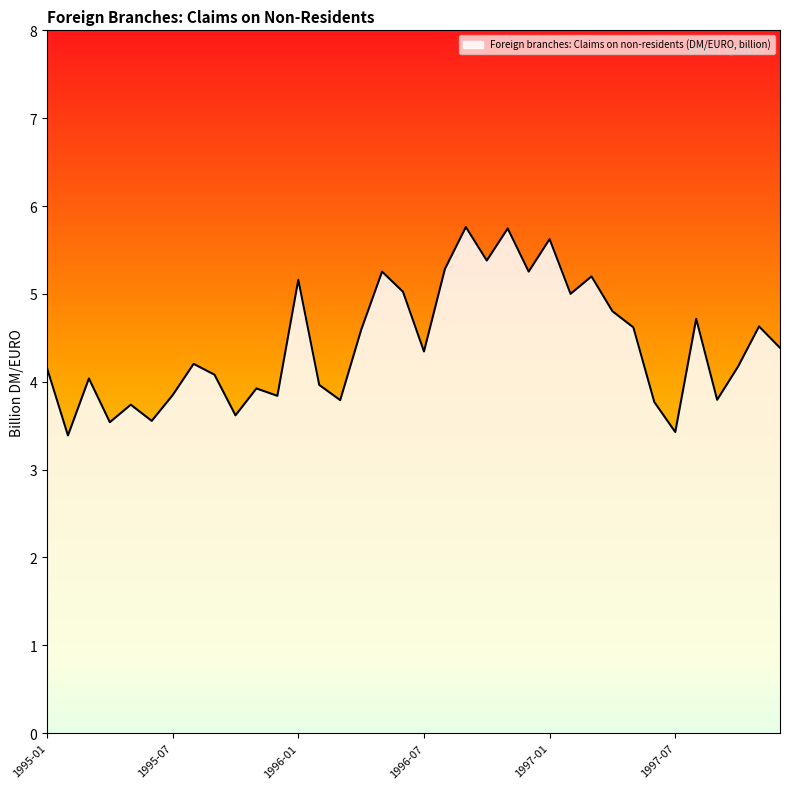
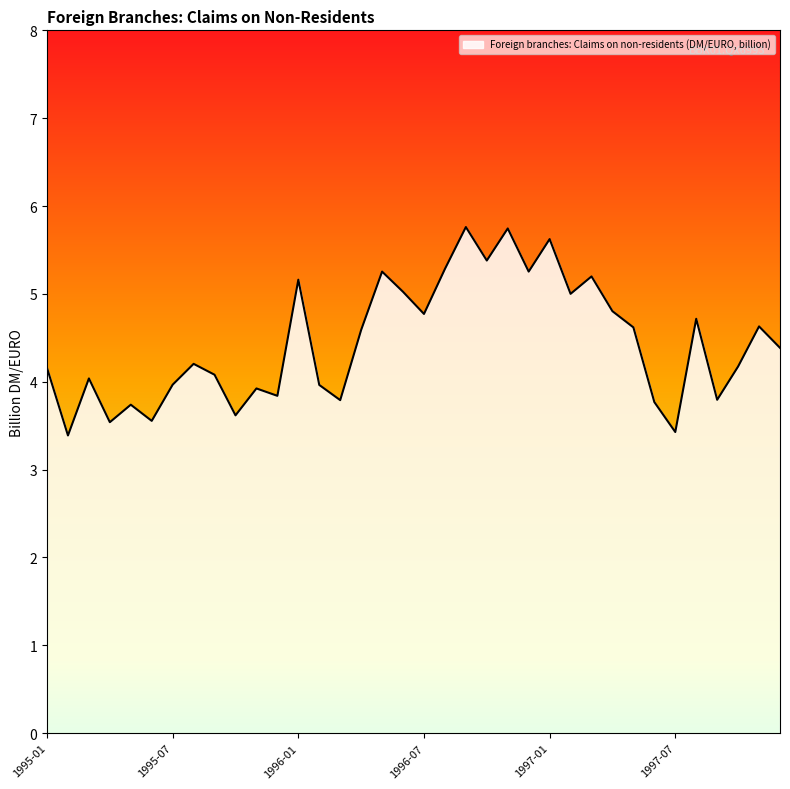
1995-07: 3.8 -> 4.0
1996-07: 4.3 -> 4.8
